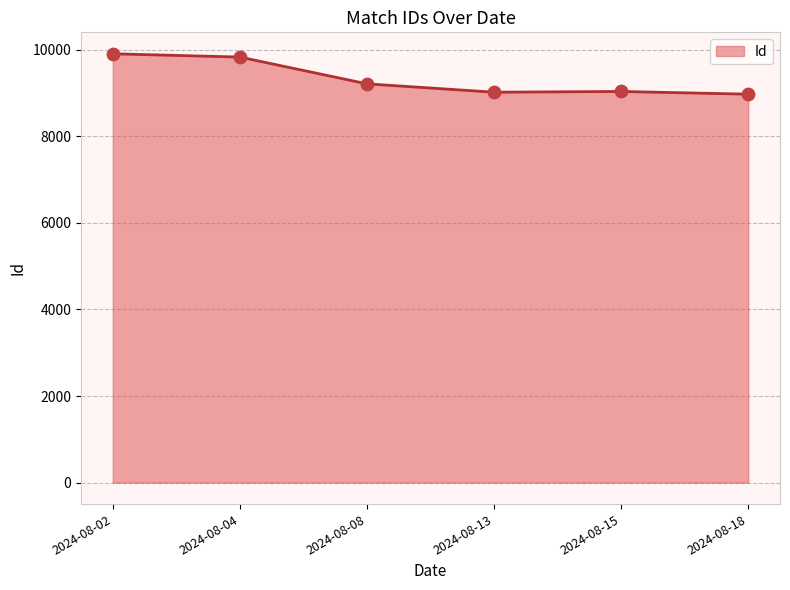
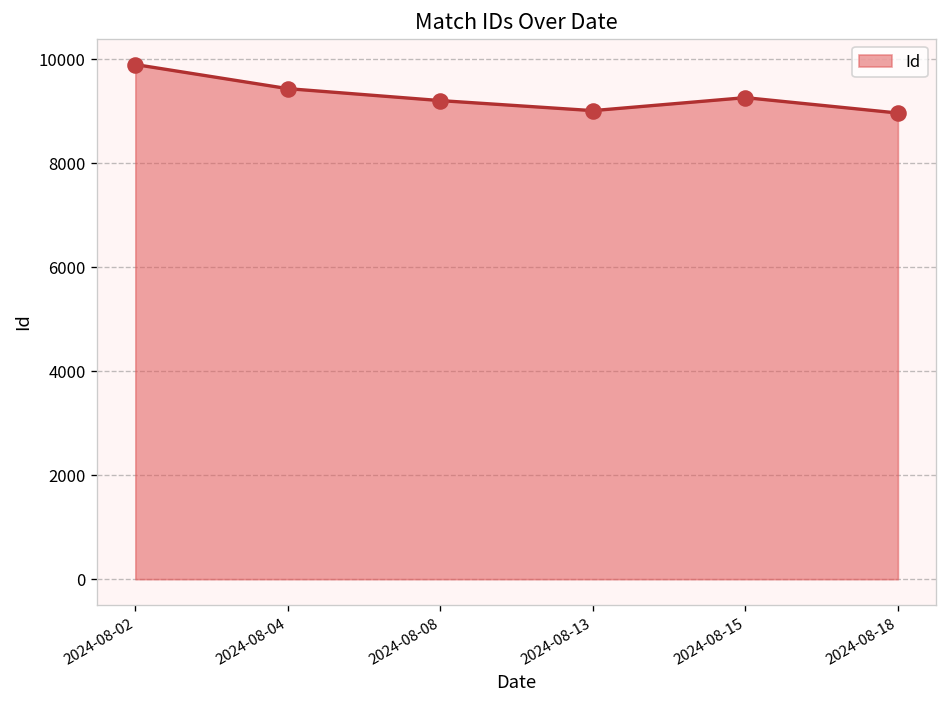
2024-08-04: 9800 -> 9400
2024-08-15: 9000 -> 9300
